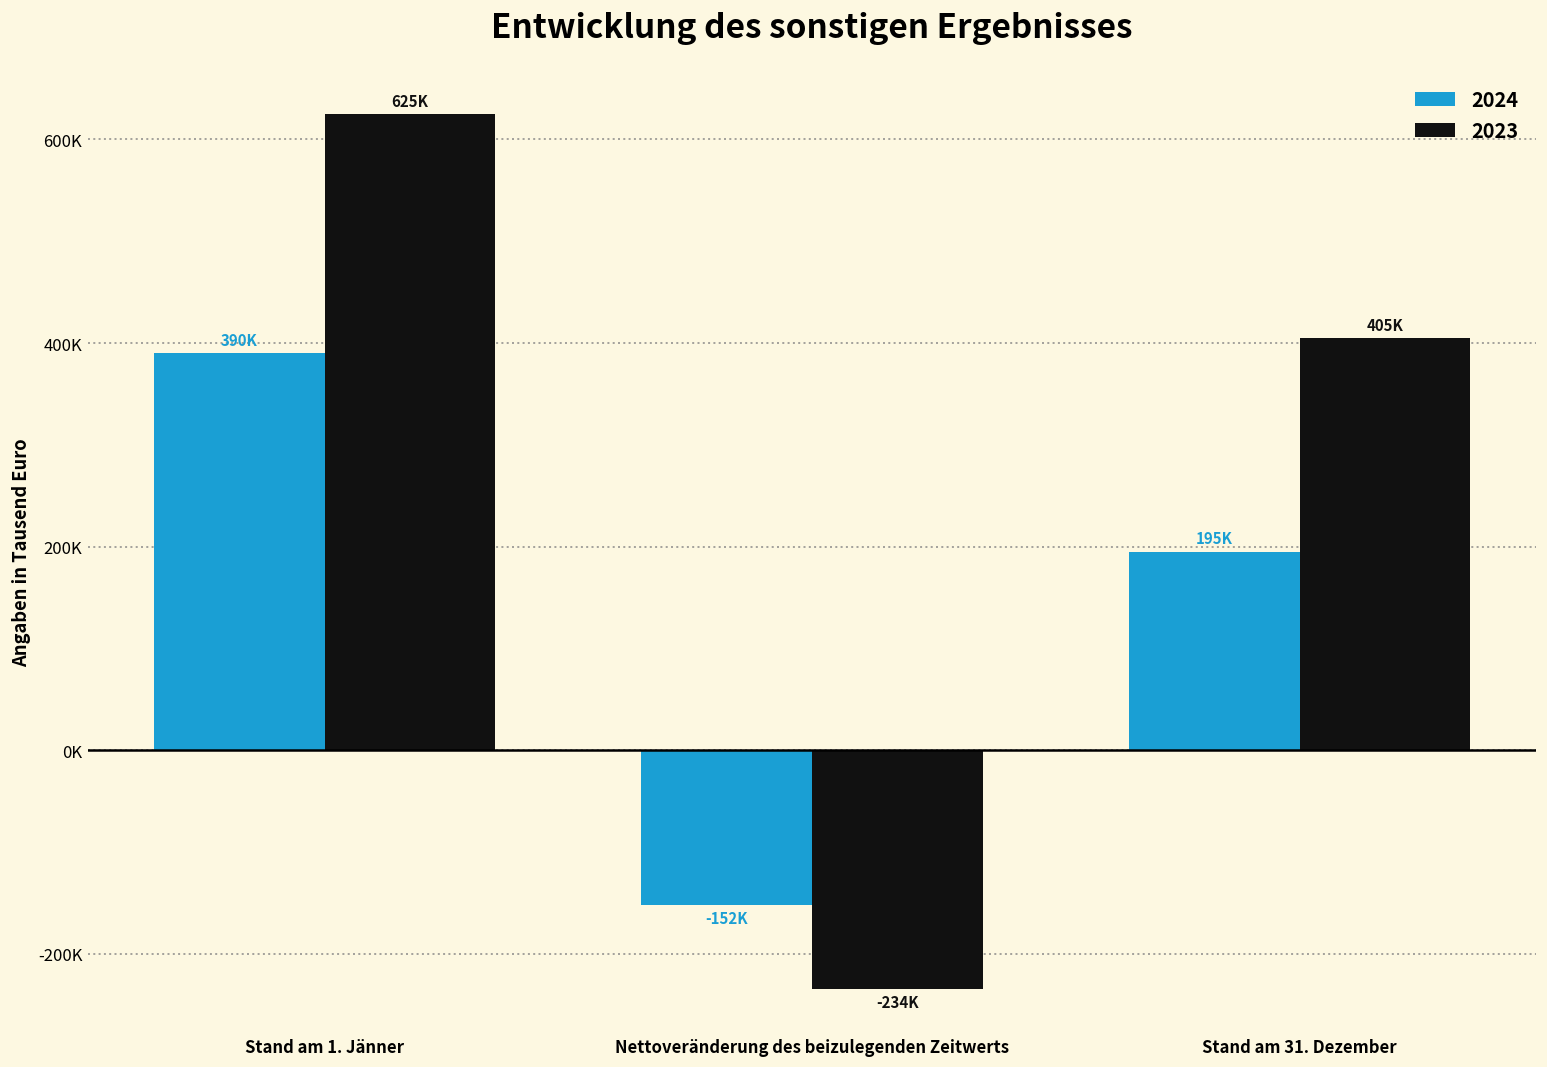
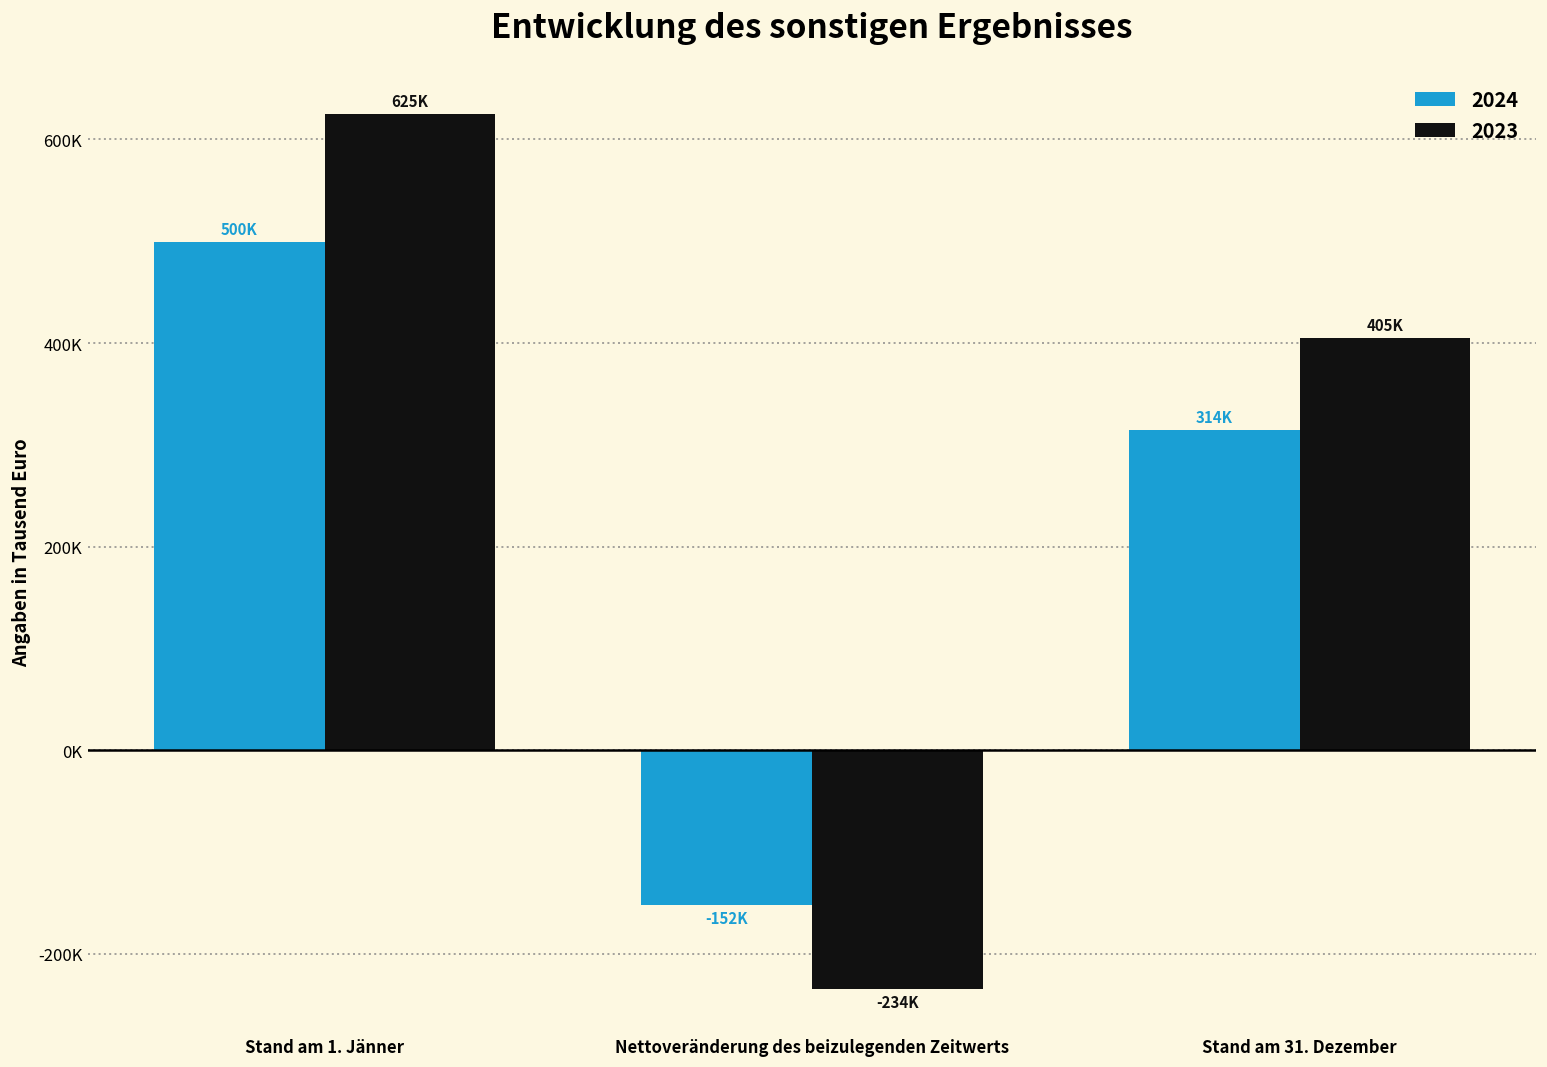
2024, Stand am 1. Jänner: 390K -> 500K
2024, Stand am 31. Dezember: 195K -> 314K
